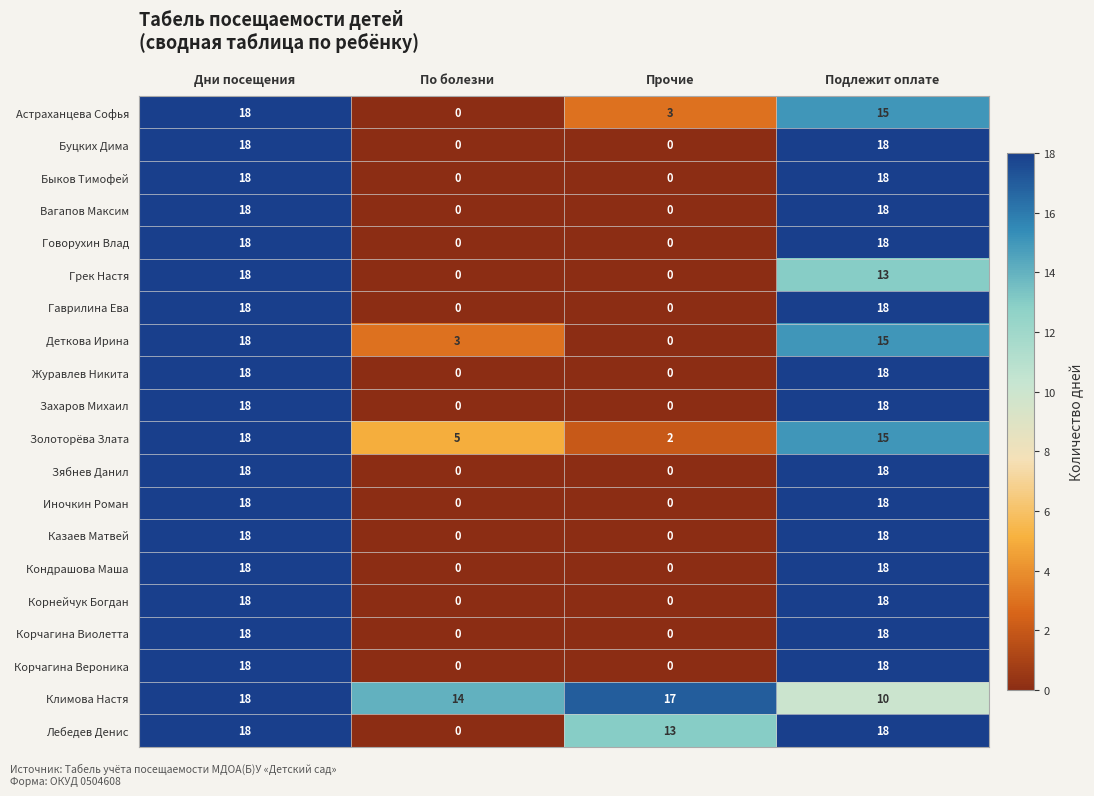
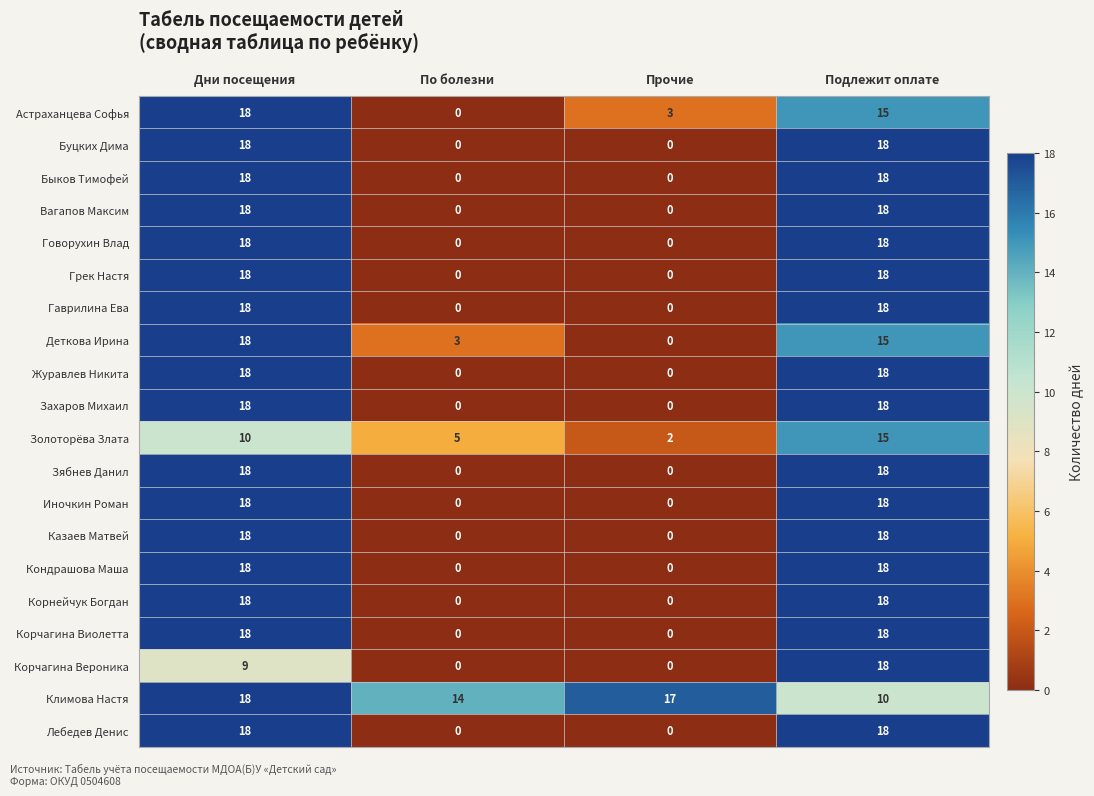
Грек Настя, Подлежит оплате: 13 -> 18
Золоторёва Злата, Дни посещения: 18 -> 10
Корчагина Вероника, Дни посещения: 18 -> 9
Лебедев Денис, Прочие: 13 -> 0
